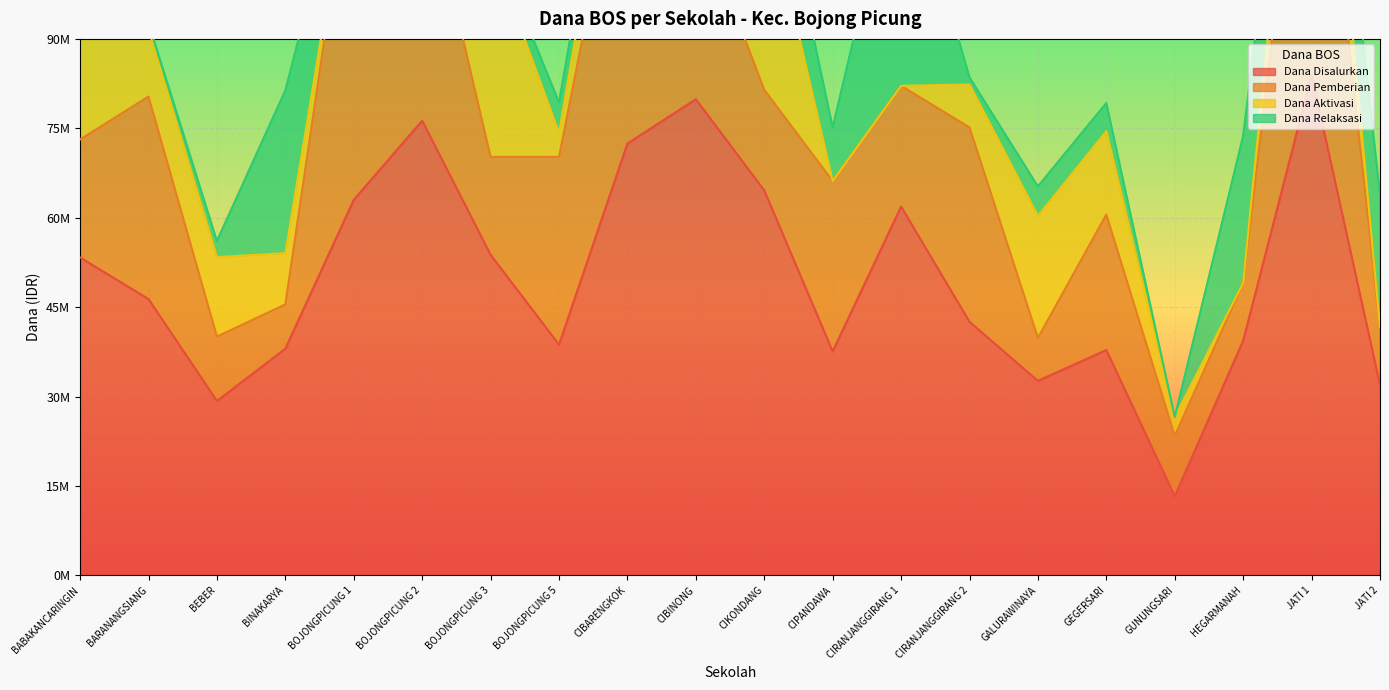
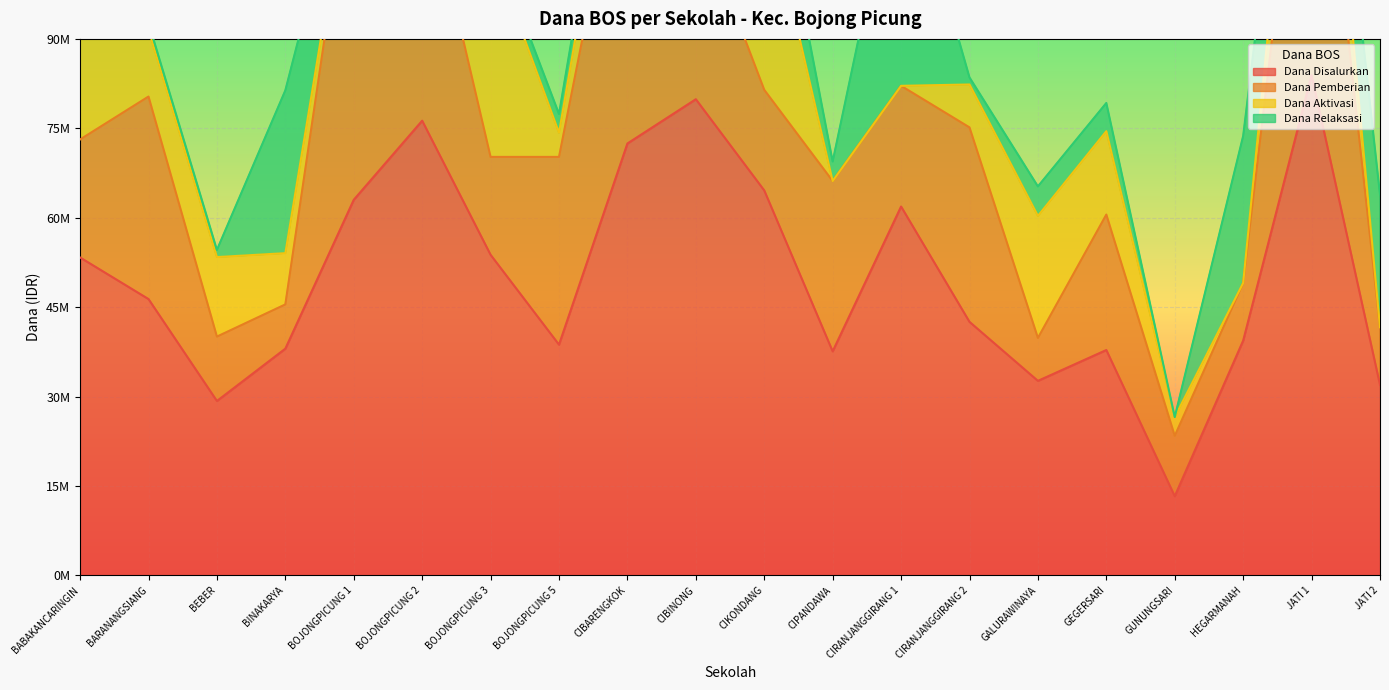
Dana Relaksasi, BEBER: 3000000 -> 1000000
Dana Relaksasi, BOJONGPICUNG 5: 5000000 -> 3000000
Dana Relaksasi, CIPANDAWA: 9000000 -> 3000000
